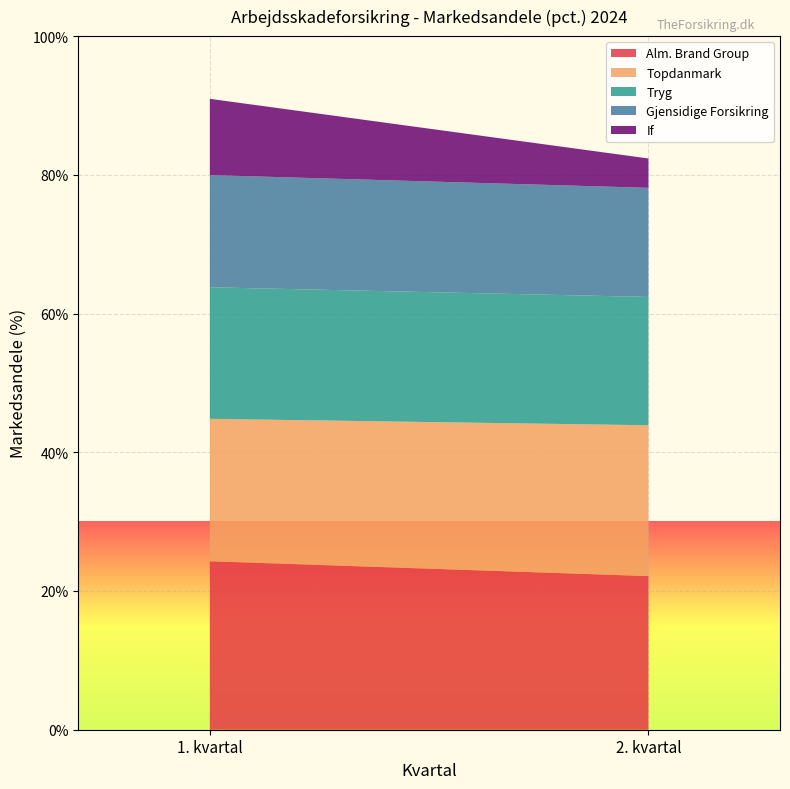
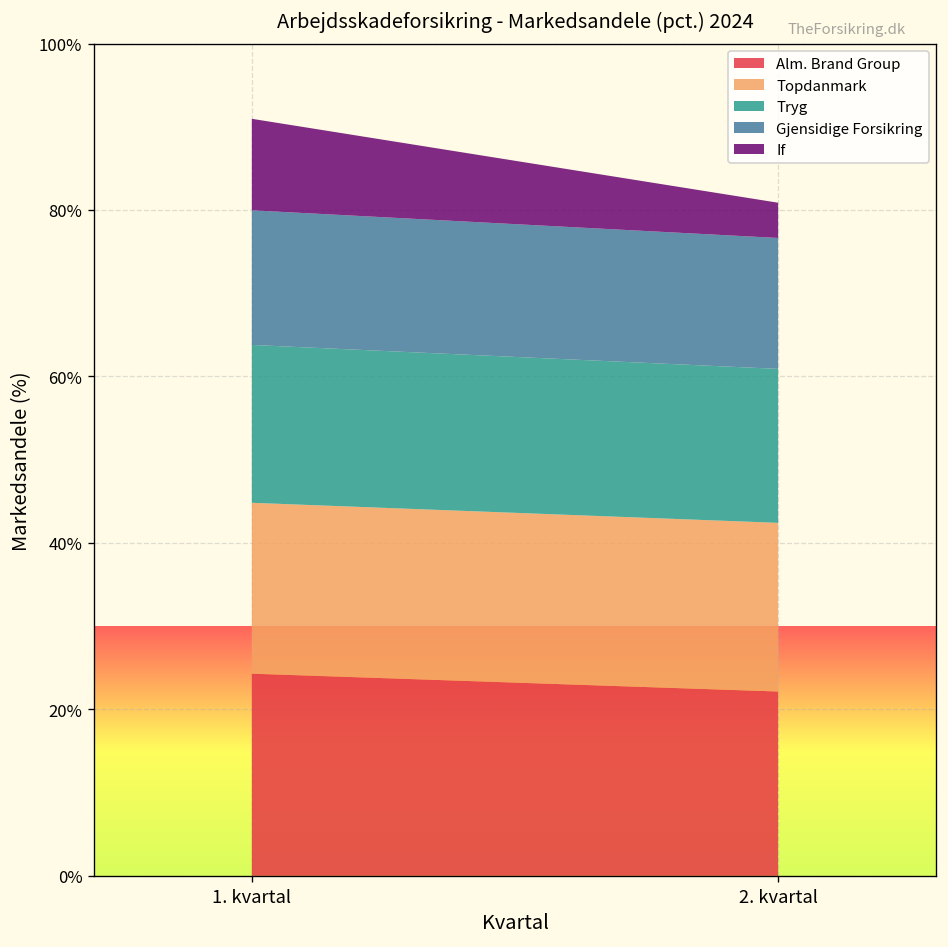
Topdanmark, 2. kvartal: 22% -> 20%
